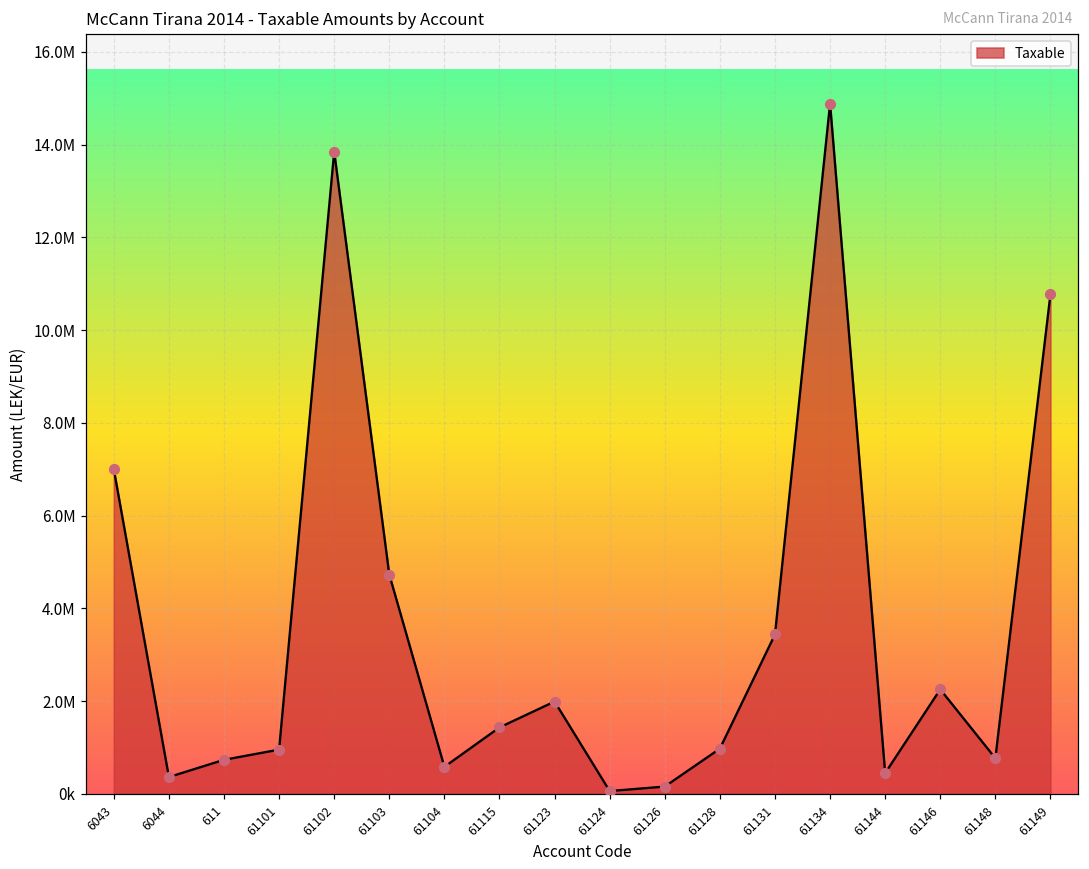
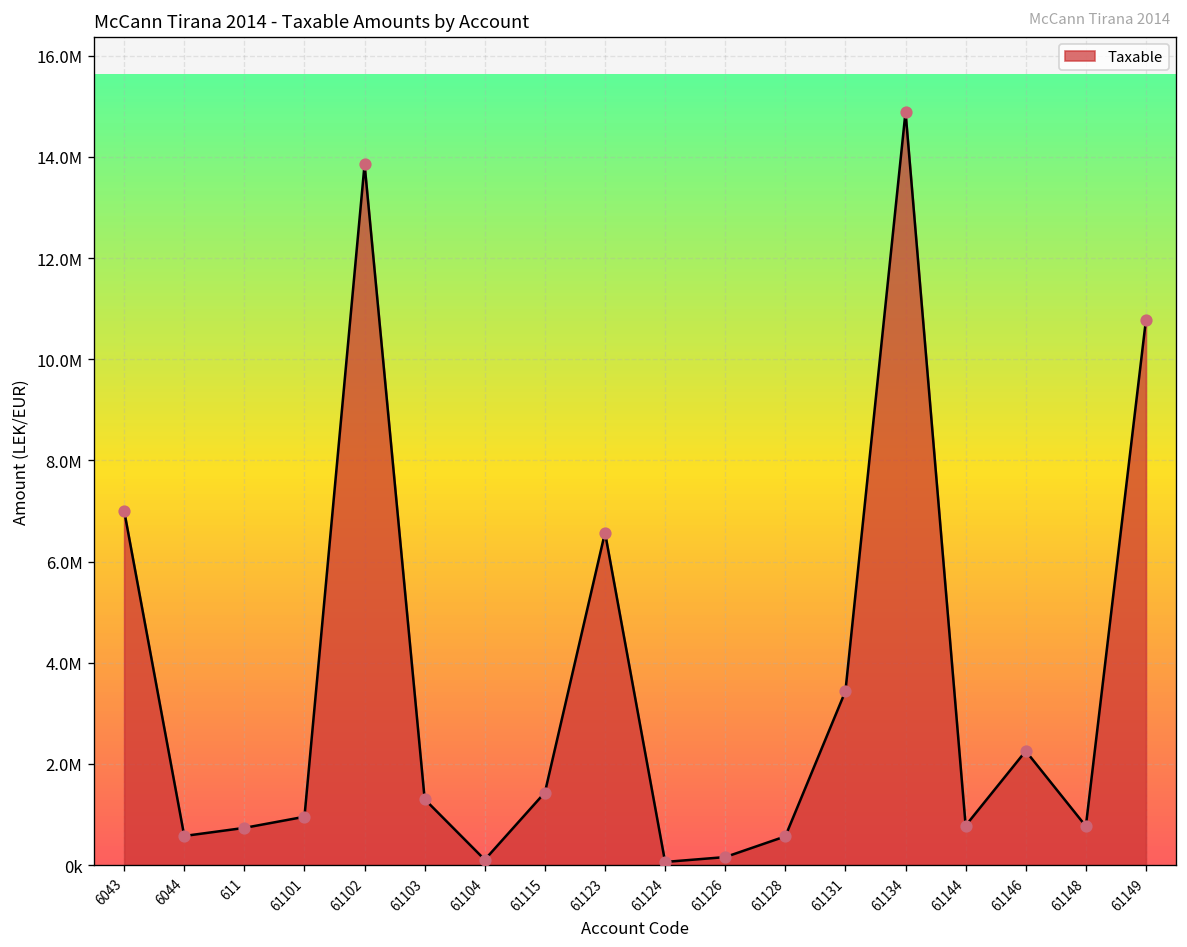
6044: 400000 -> 600000
61103: 4700000 -> 1300000
61104: 600000 -> 100000
61123: 2000000 -> 6600000
61128: 1000000 -> 600000
61144: 400000 -> 800000
